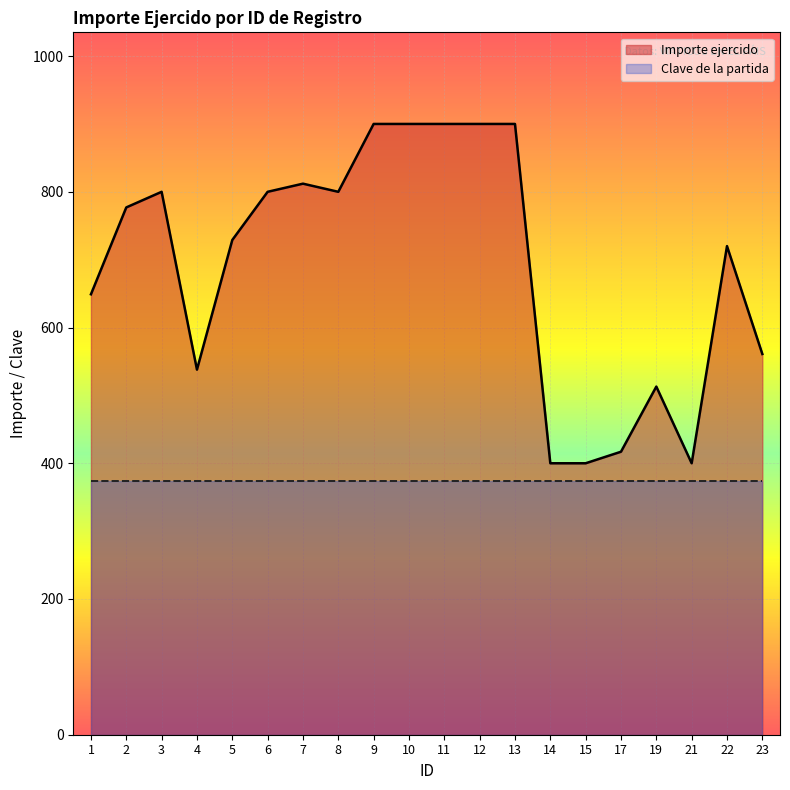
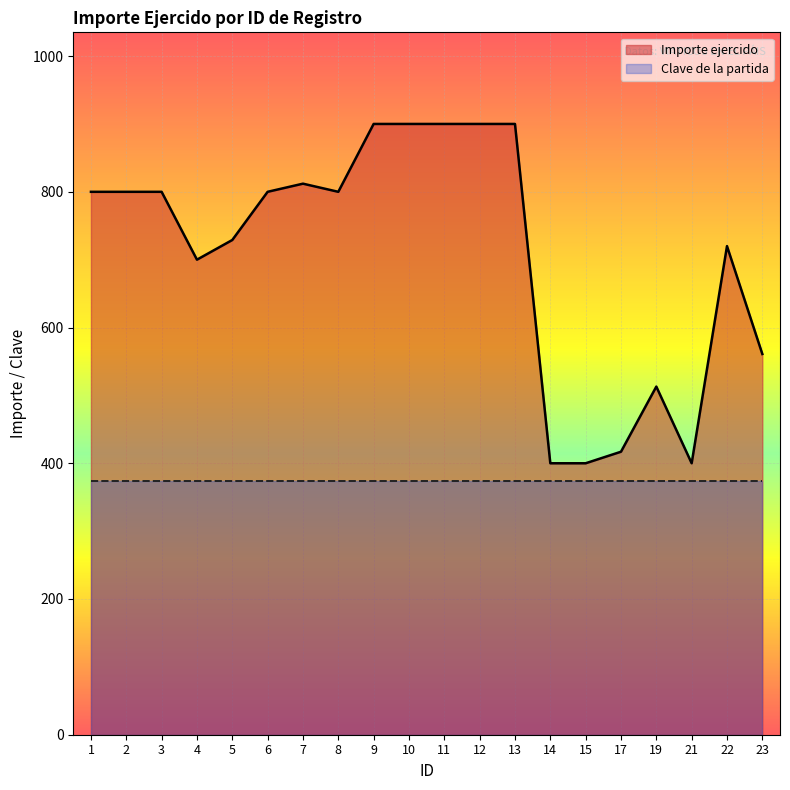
Importe ejercido, 1: 650 -> 800
Importe ejercido, 2: 780 -> 800
Importe ejercido, 4: 540 -> 700
